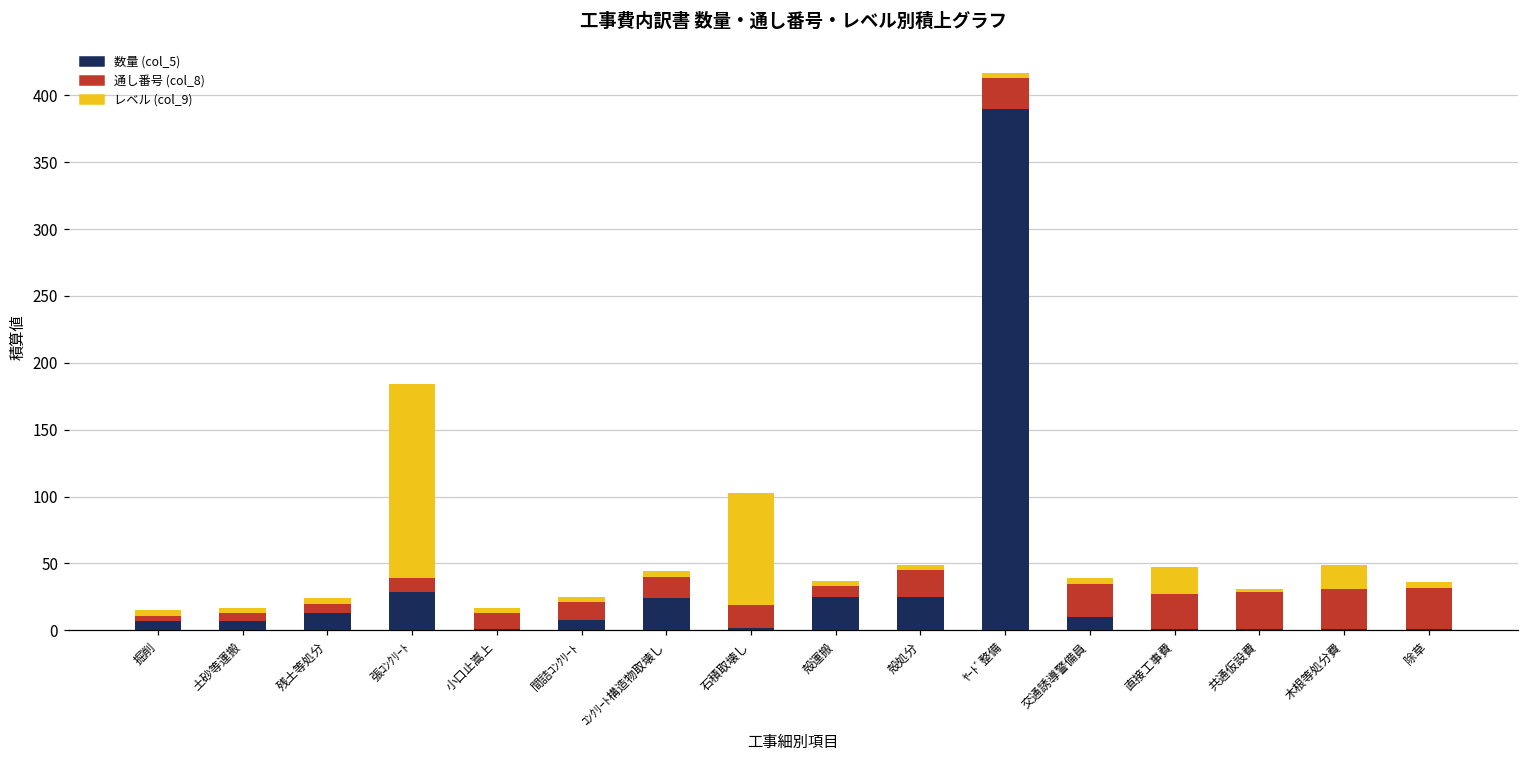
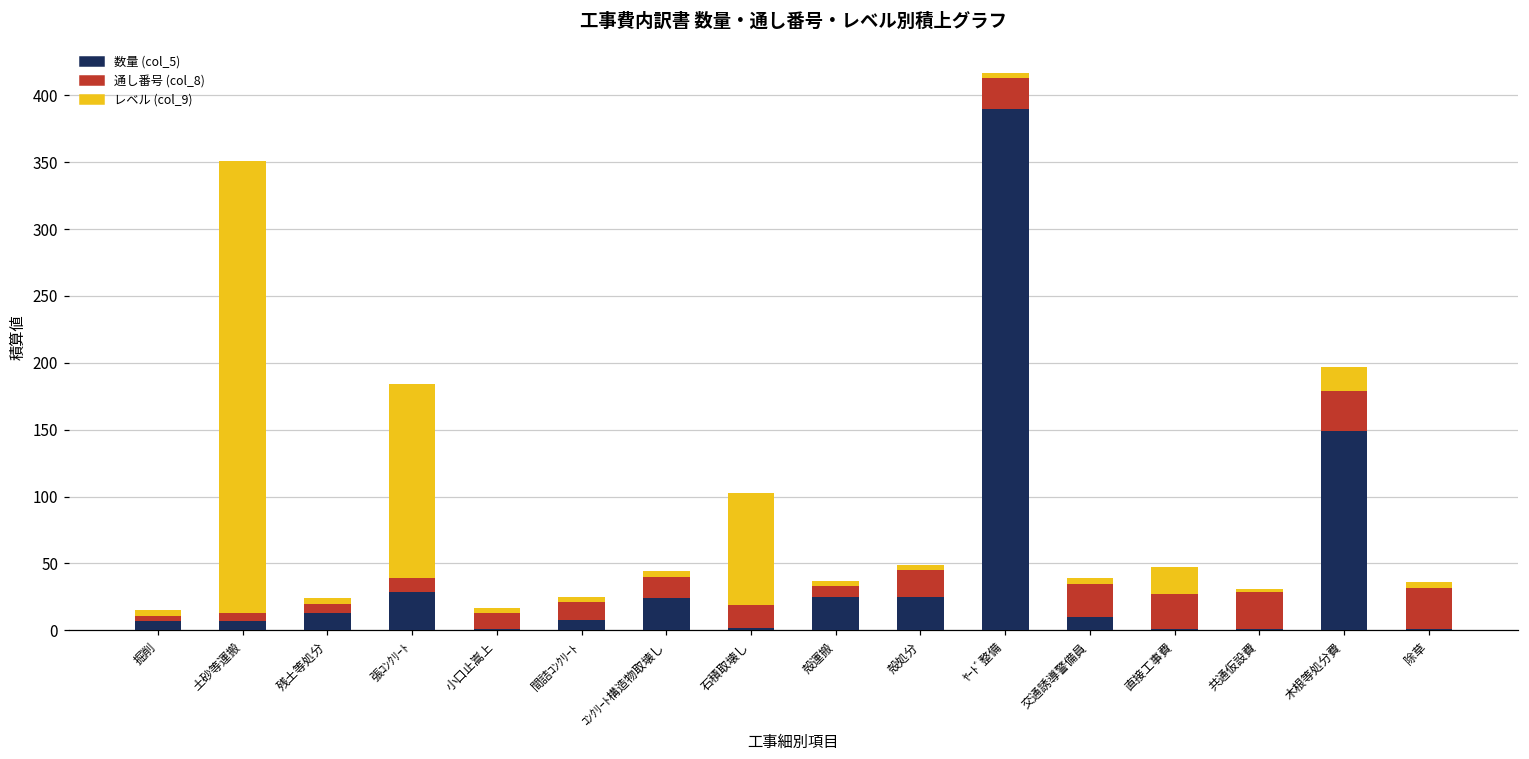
レベル (col_9), 土砂等運搬: 4 -> 338
数量 (col_5), 木根等処分費: 1 -> 149
